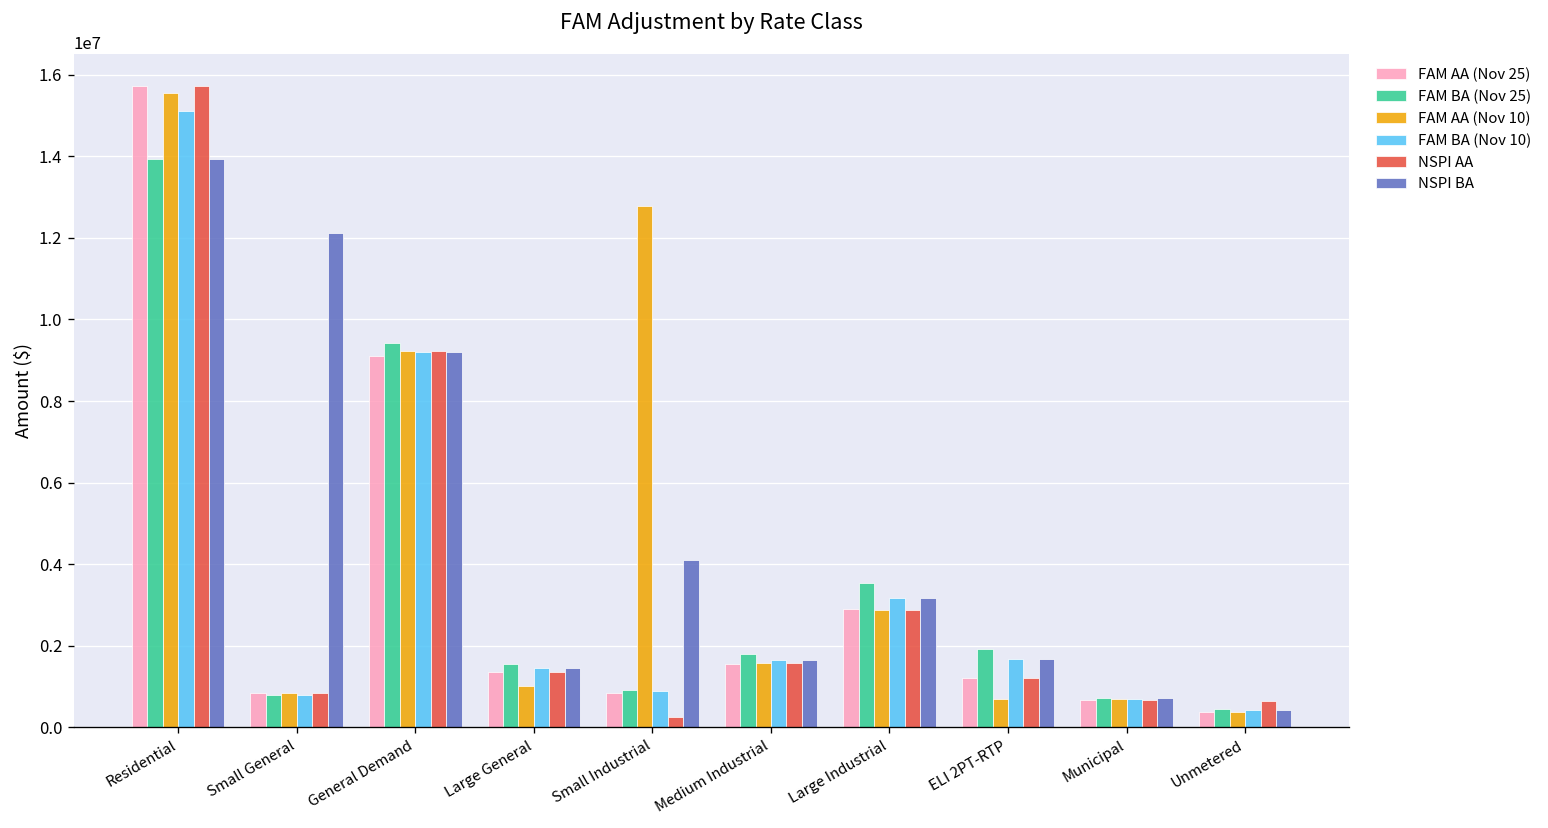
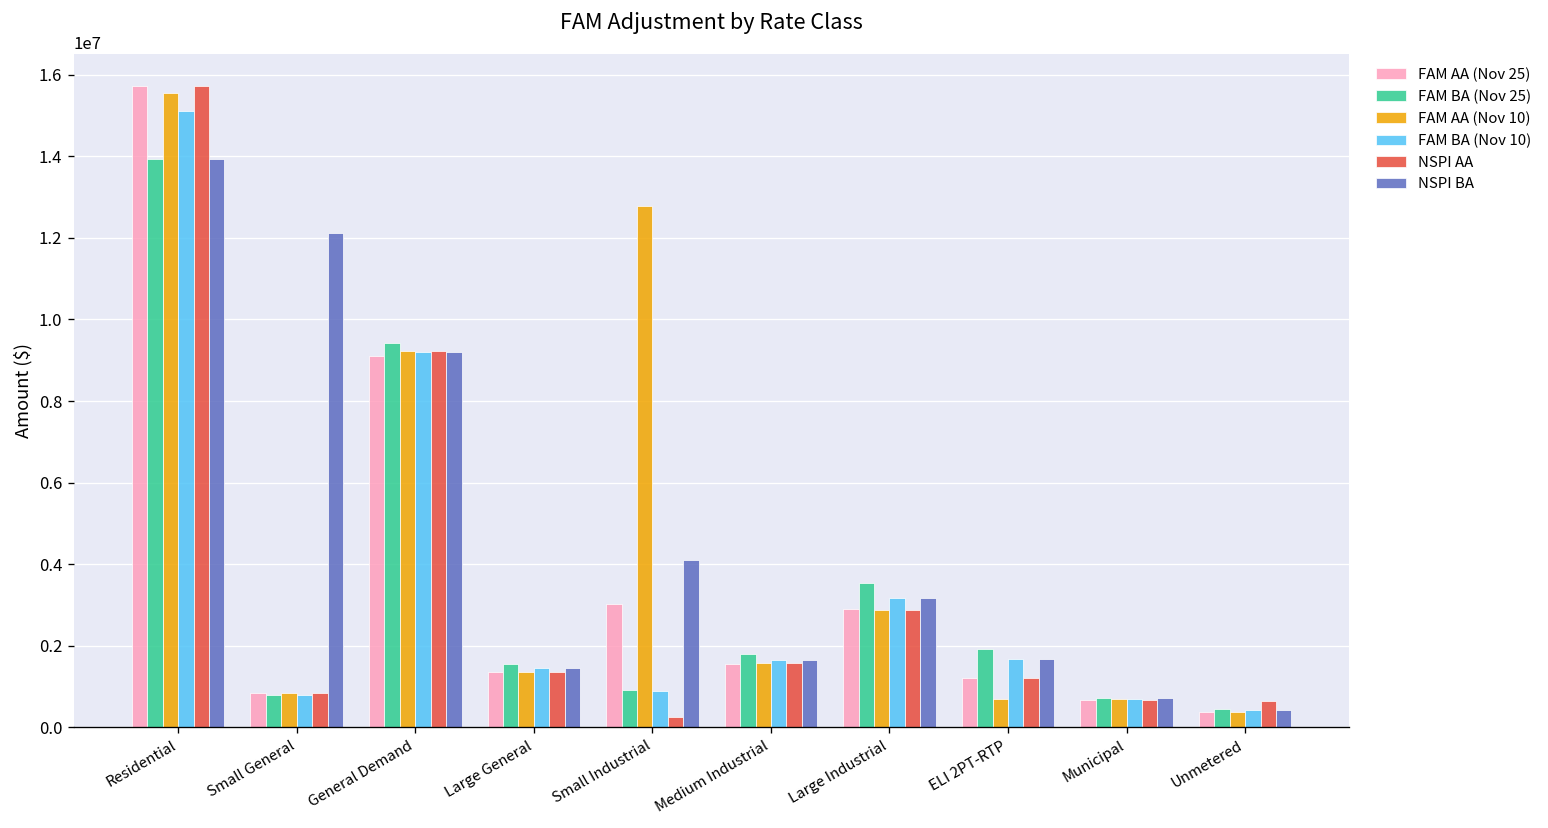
FAM AA (Nov 10), Large General: 1000000 -> 1300000
FAM AA (Nov 25), Small Industrial: 800000 -> 3000000
